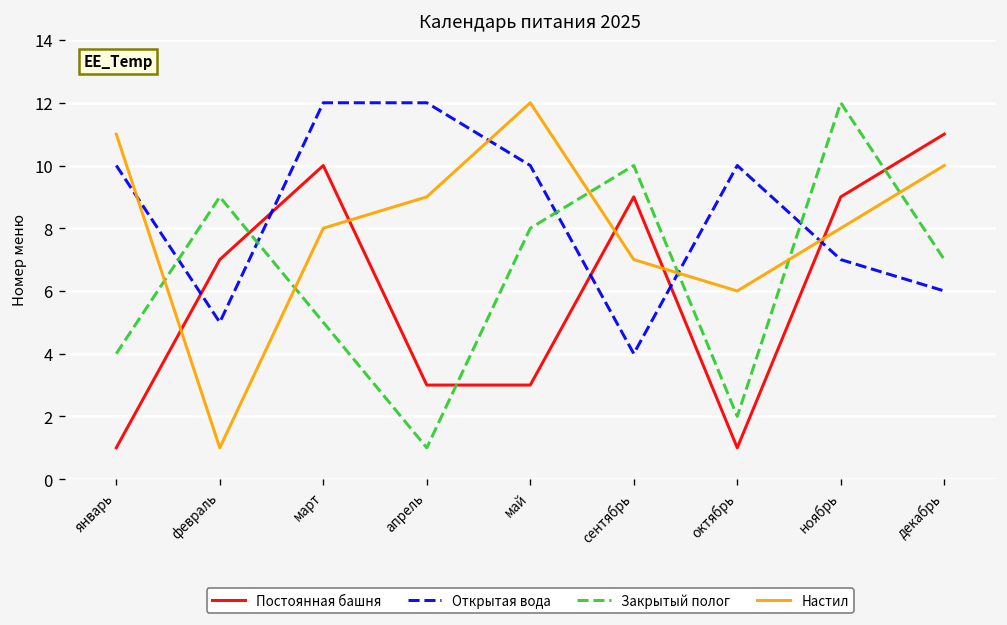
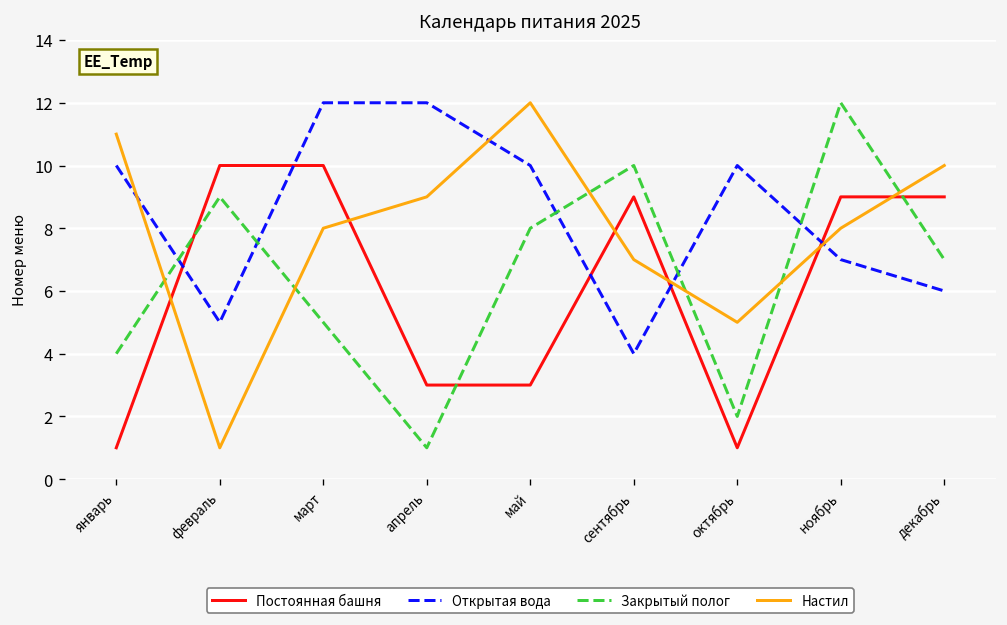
Постоянная башня, февраль: 7 -> 10
Настил, октябрь: 6 -> 5
Постоянная башня, декабрь: 11 -> 9
